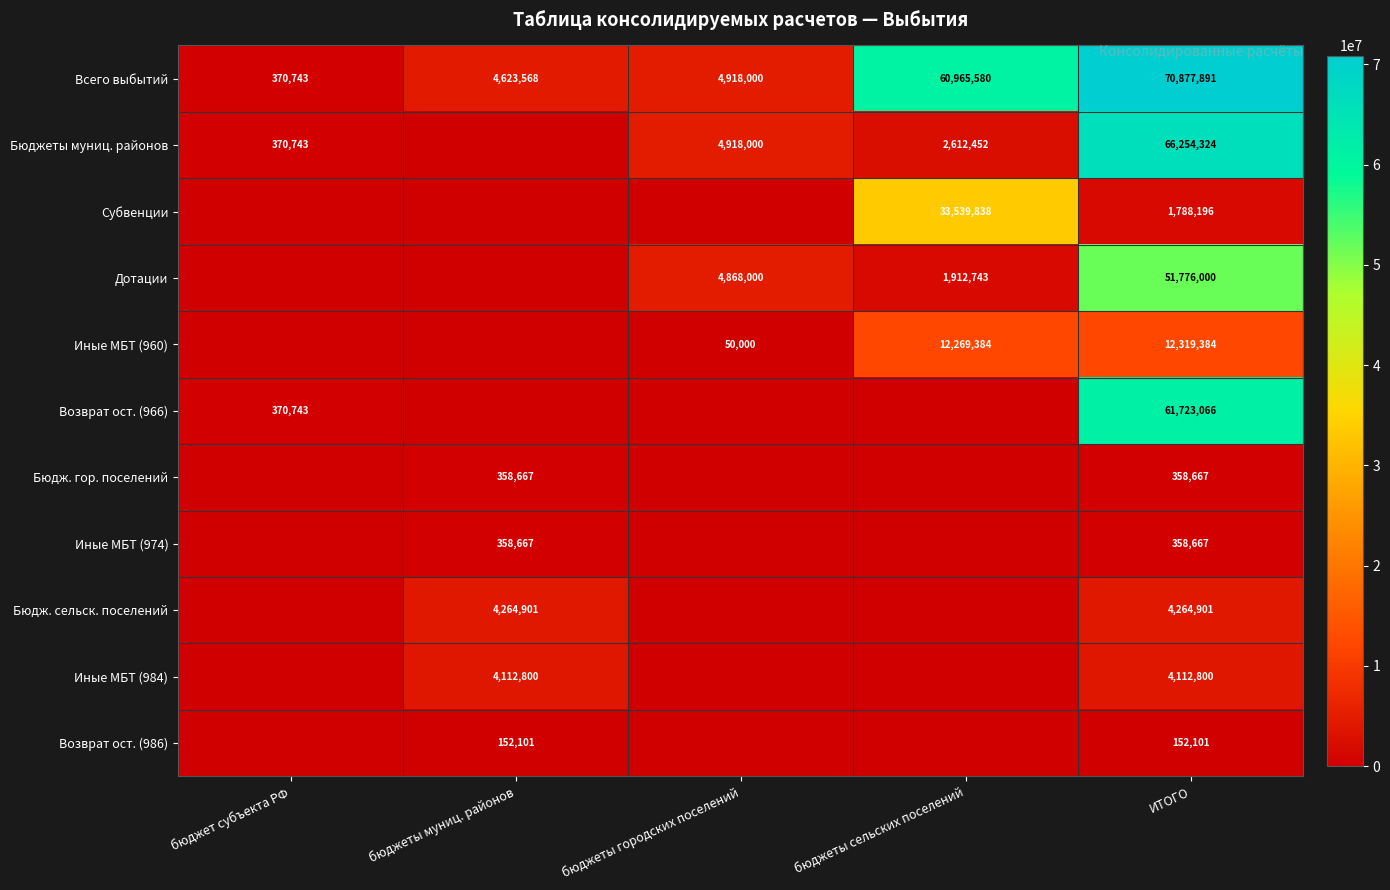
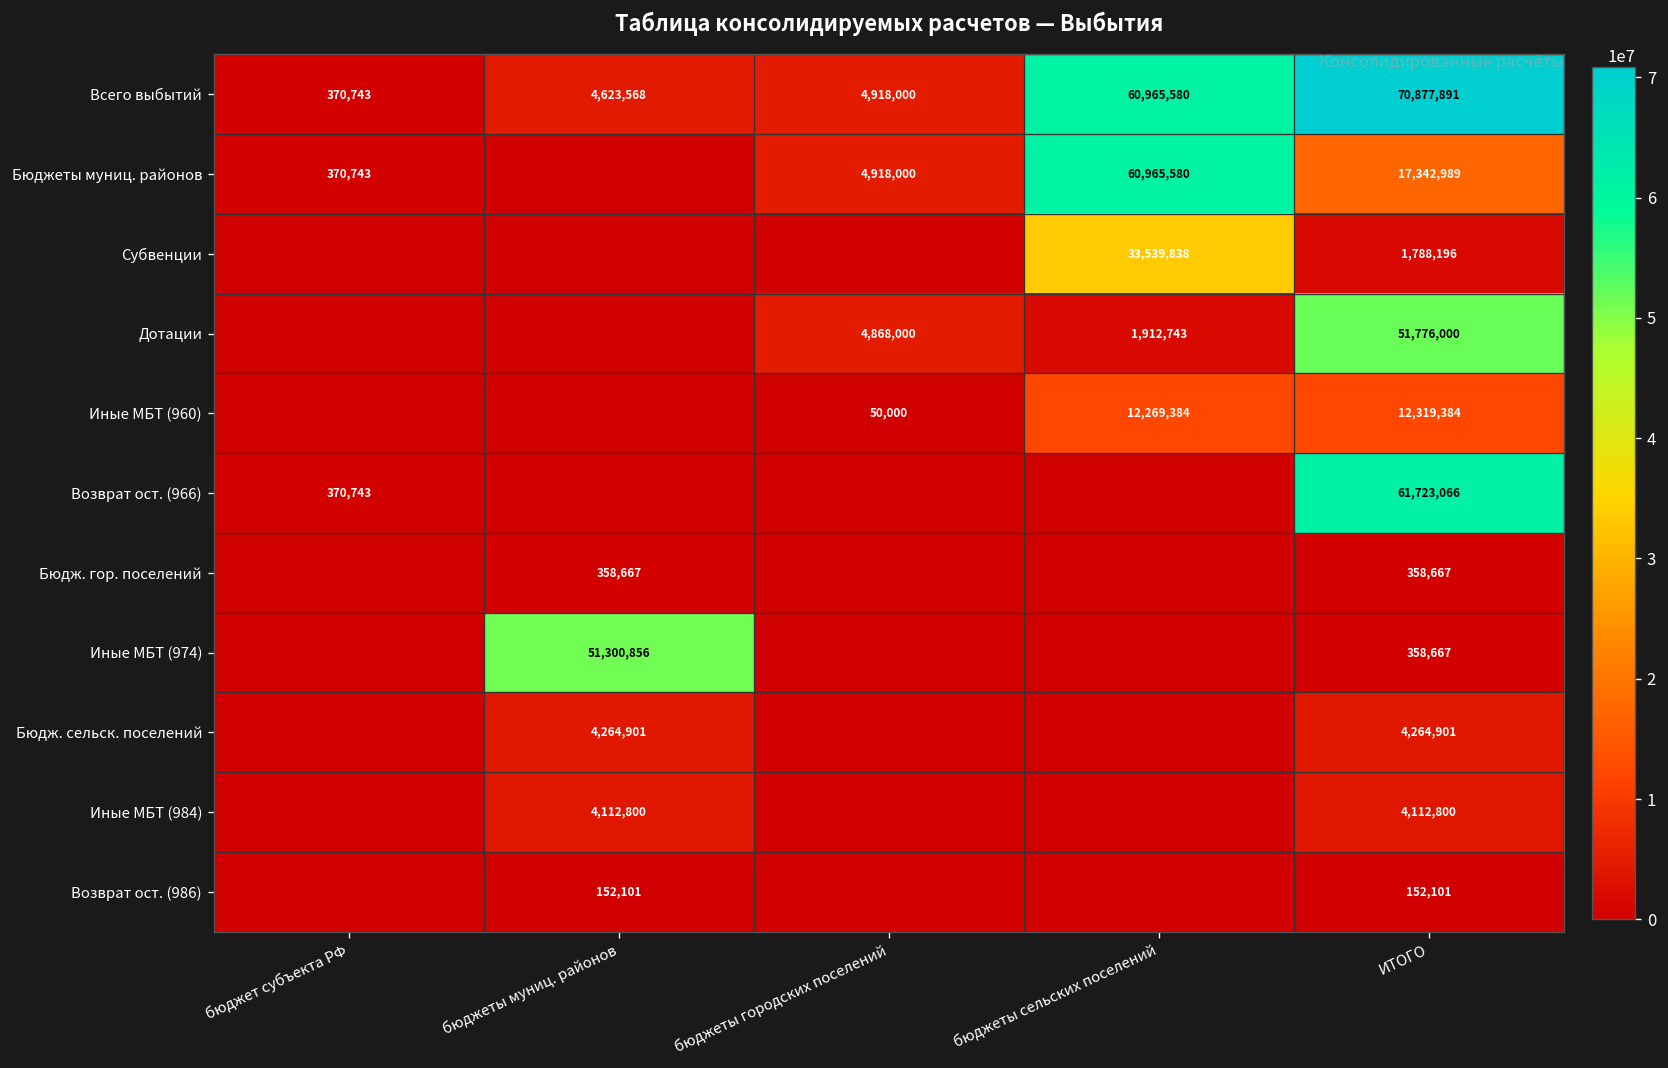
Бюджеты муниц. районов, бюджеты сельских поселений: 2,612,452 -> 60,965,580
Бюджеты муниц. районов, ИТОГО: 66,254,324 -> 17,342,989
Иные МБТ (974), бюджеты муниц. районов: 358,667 -> 51,300,856
